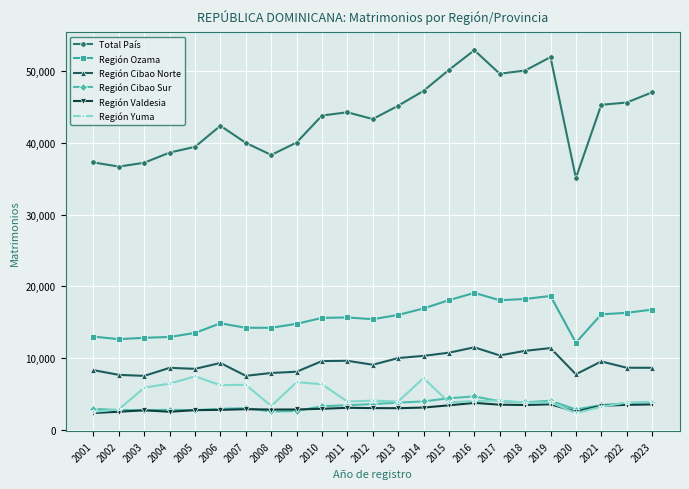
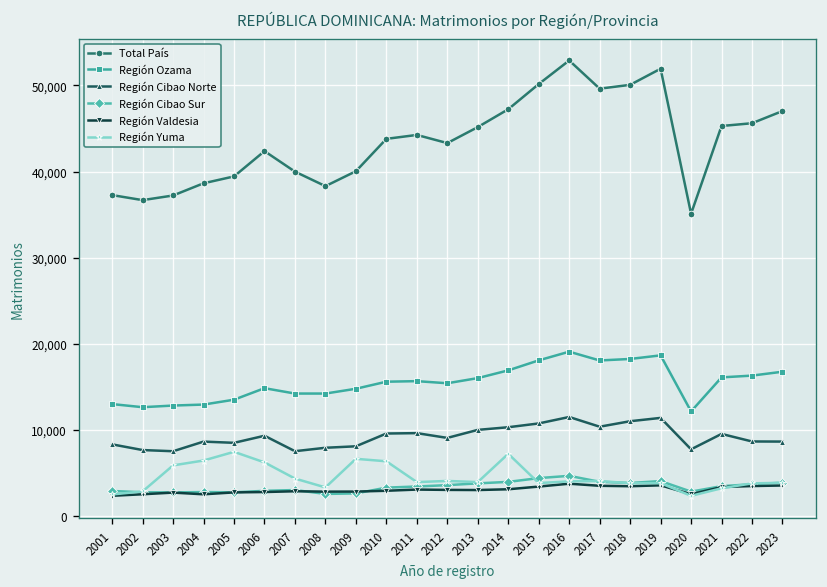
Región Yuma, 2007: 6,000 -> 4,000
